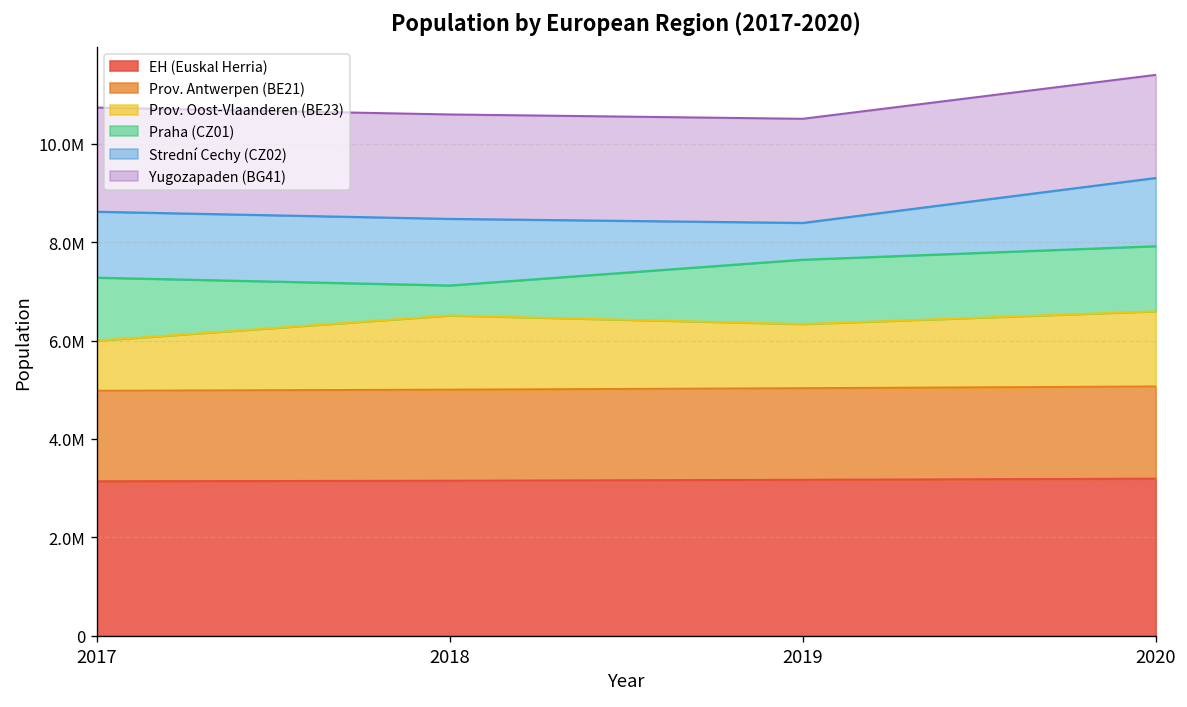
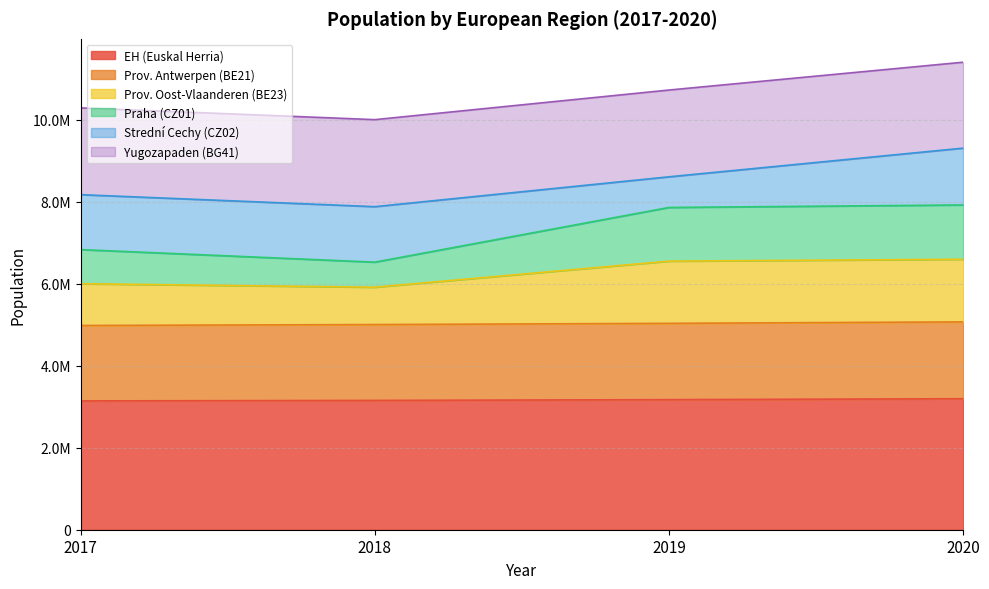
Praha (CZ01), 2017: 1300000 -> 800000
Prov. Oost-Vlaanderen (BE23), 2018: 1500000 -> 900000
Prov. Oost-Vlaanderen (BE23), 2019: 1300000 -> 1500000
